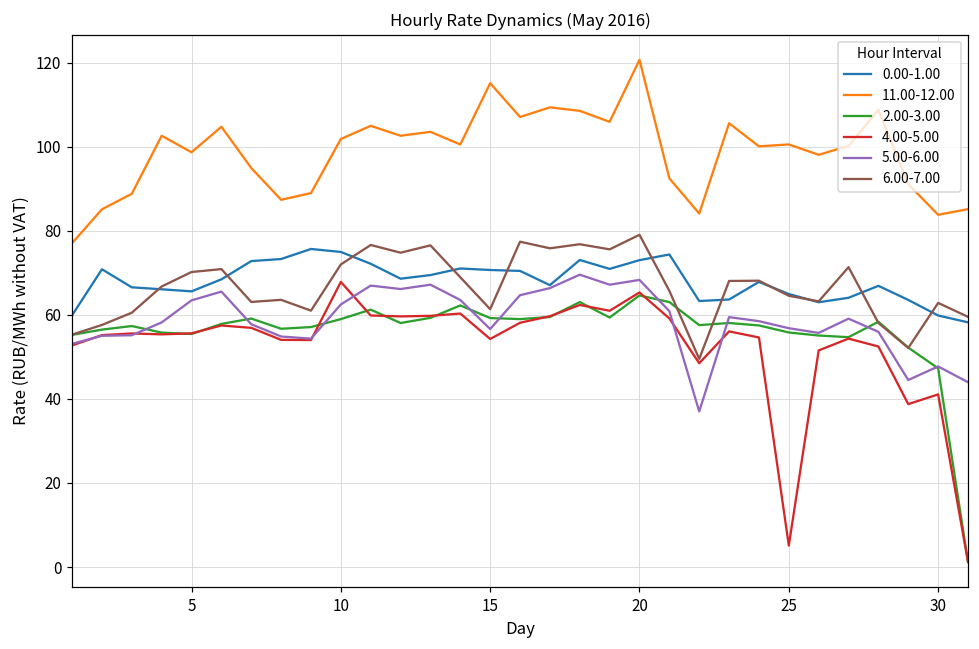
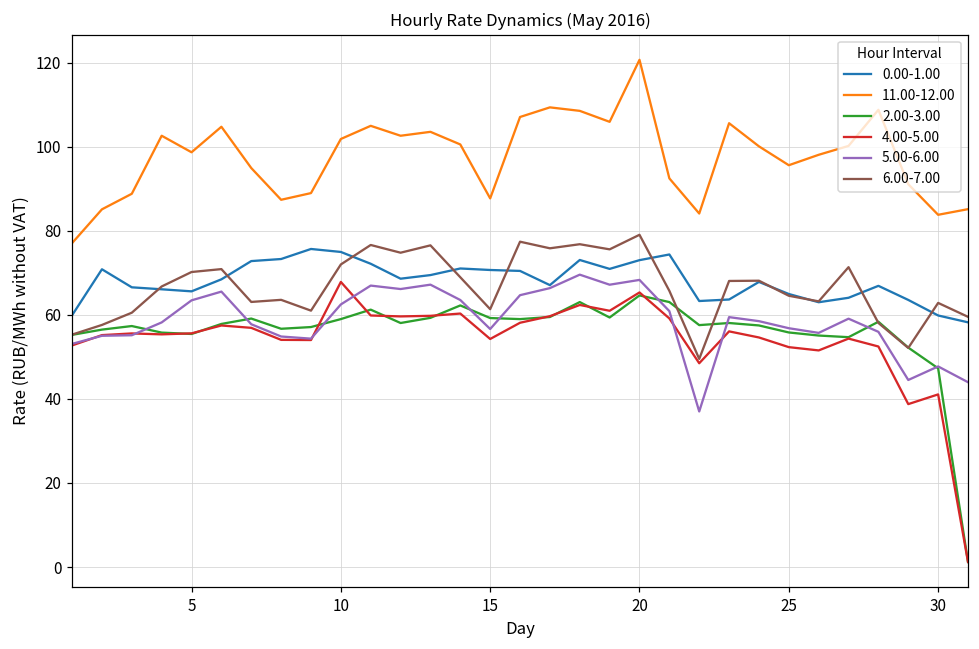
11.00-12.00, 15: 115 -> 88
11.00-12.00, 25: 101 -> 96
4.00-5.00, 25: 5 -> 52
